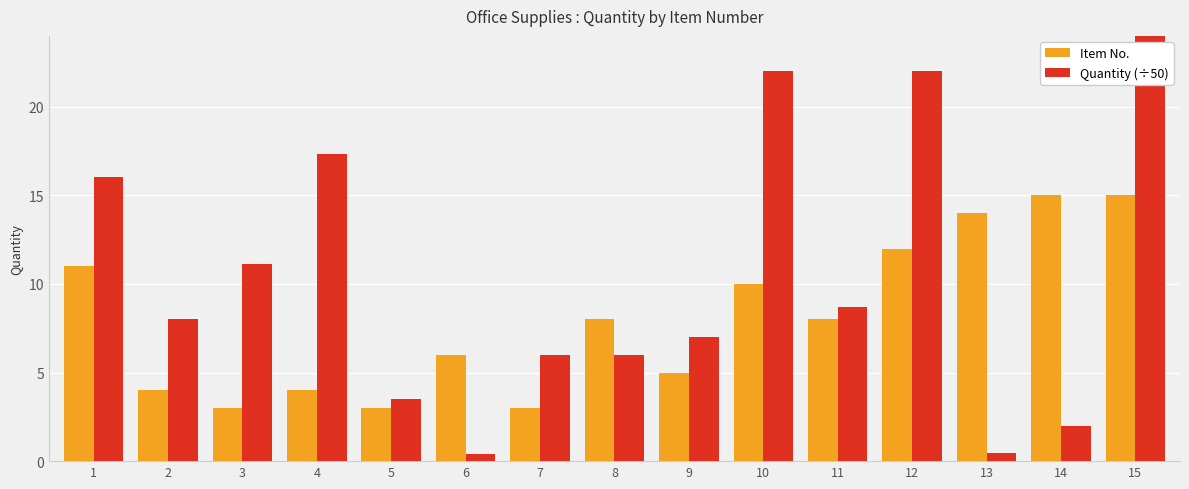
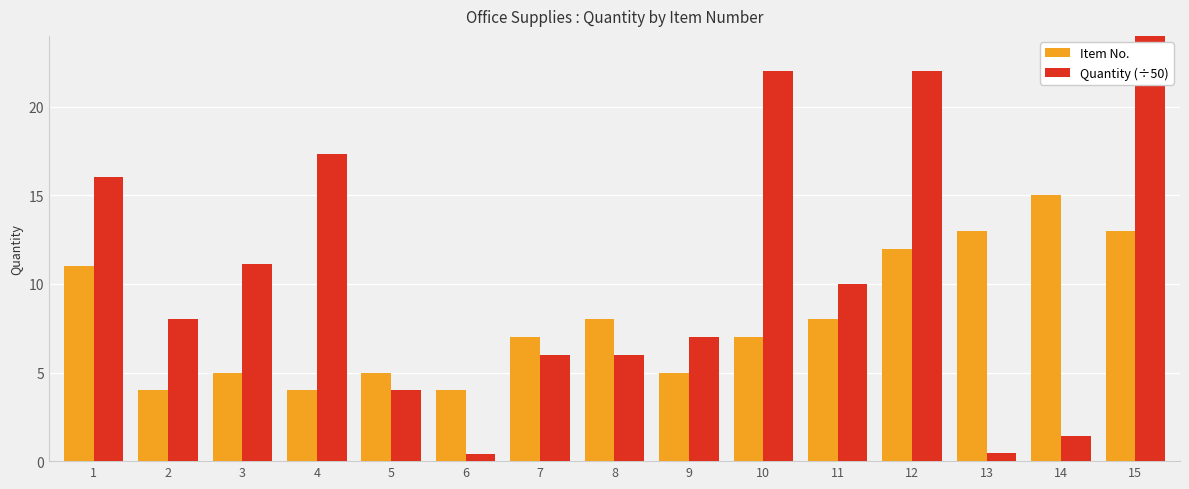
Item No., 3: 3 -> 5
Item No., 5: 3 -> 5
Quantity (÷50), 5: 3.5 -> 4.0
Item No., 6: 6 -> 4
Item No., 7: 3 -> 7
Item No., 10: 10 -> 7
Quantity (÷50), 11: 8.7 -> 10.0
Item No., 13: 14 -> 13
Quantity (÷50), 14: 2.0 -> 1.4
Item No., 15: 15 -> 13
